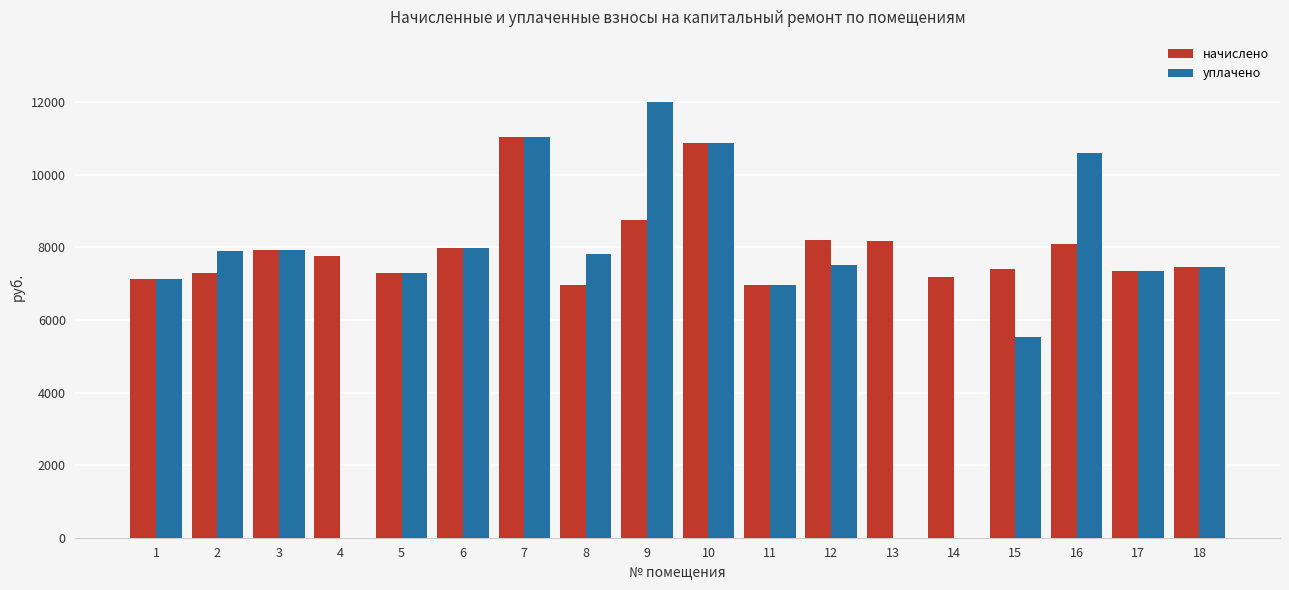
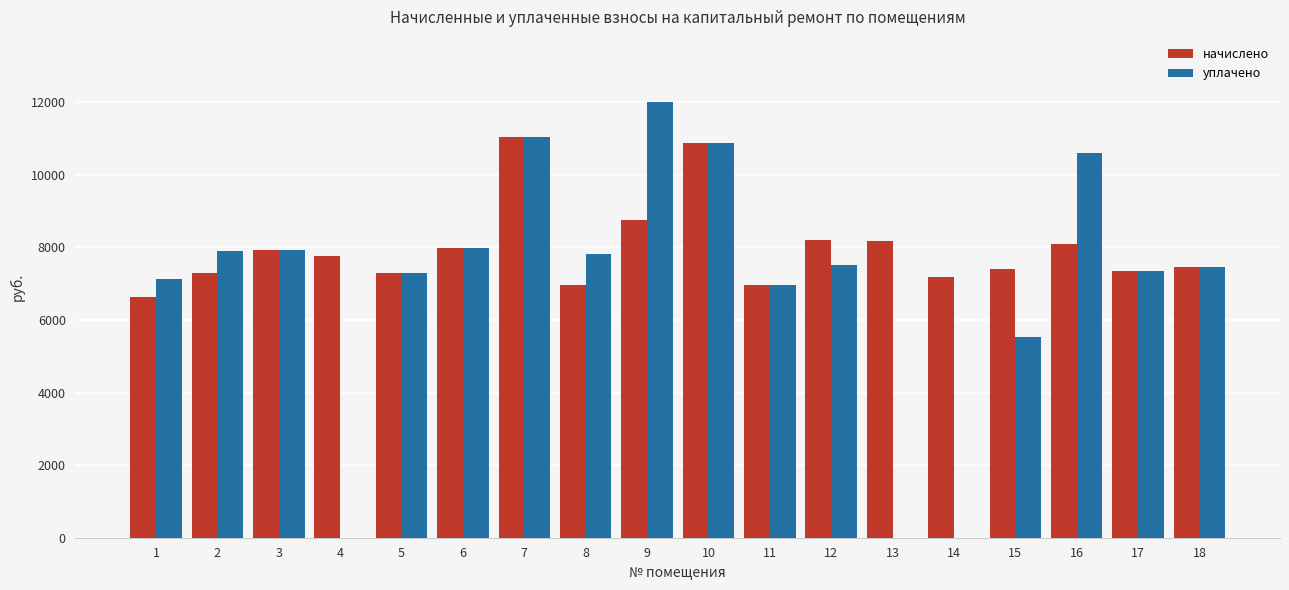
начислено, 1: 7100 -> 6600
